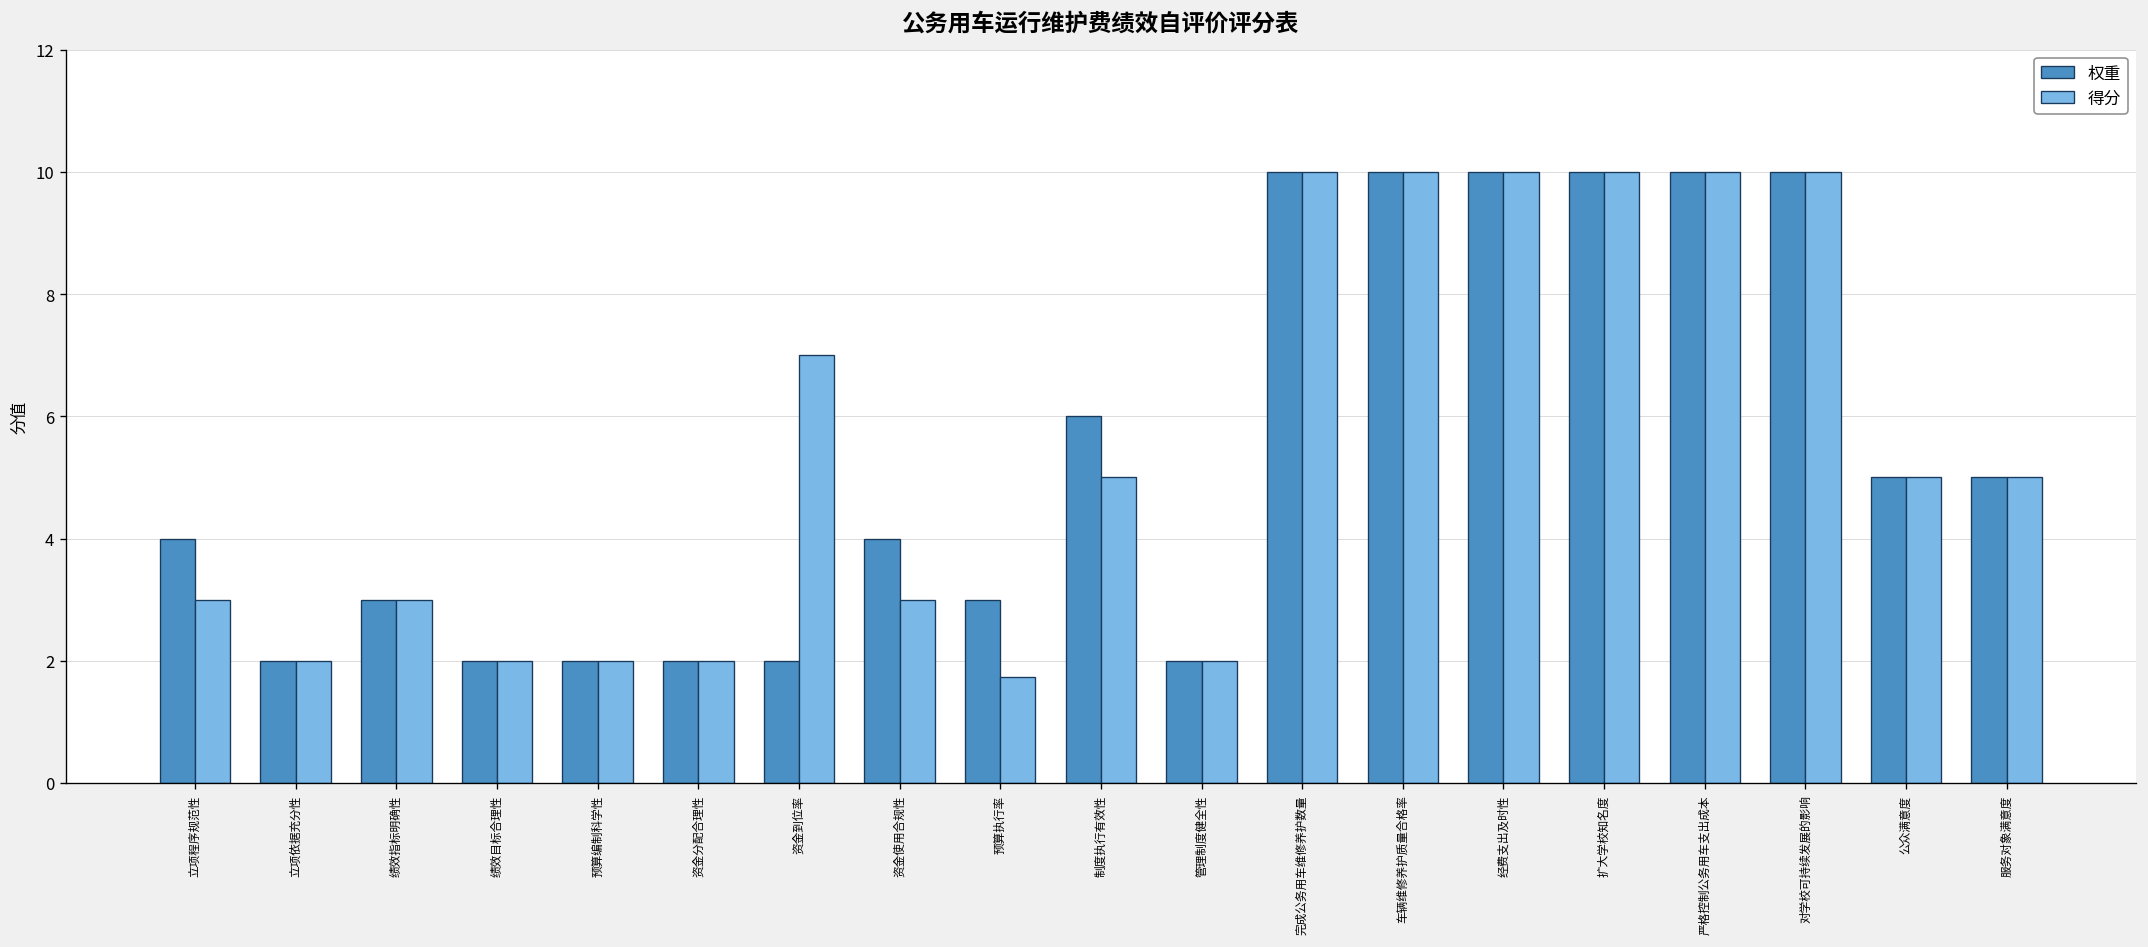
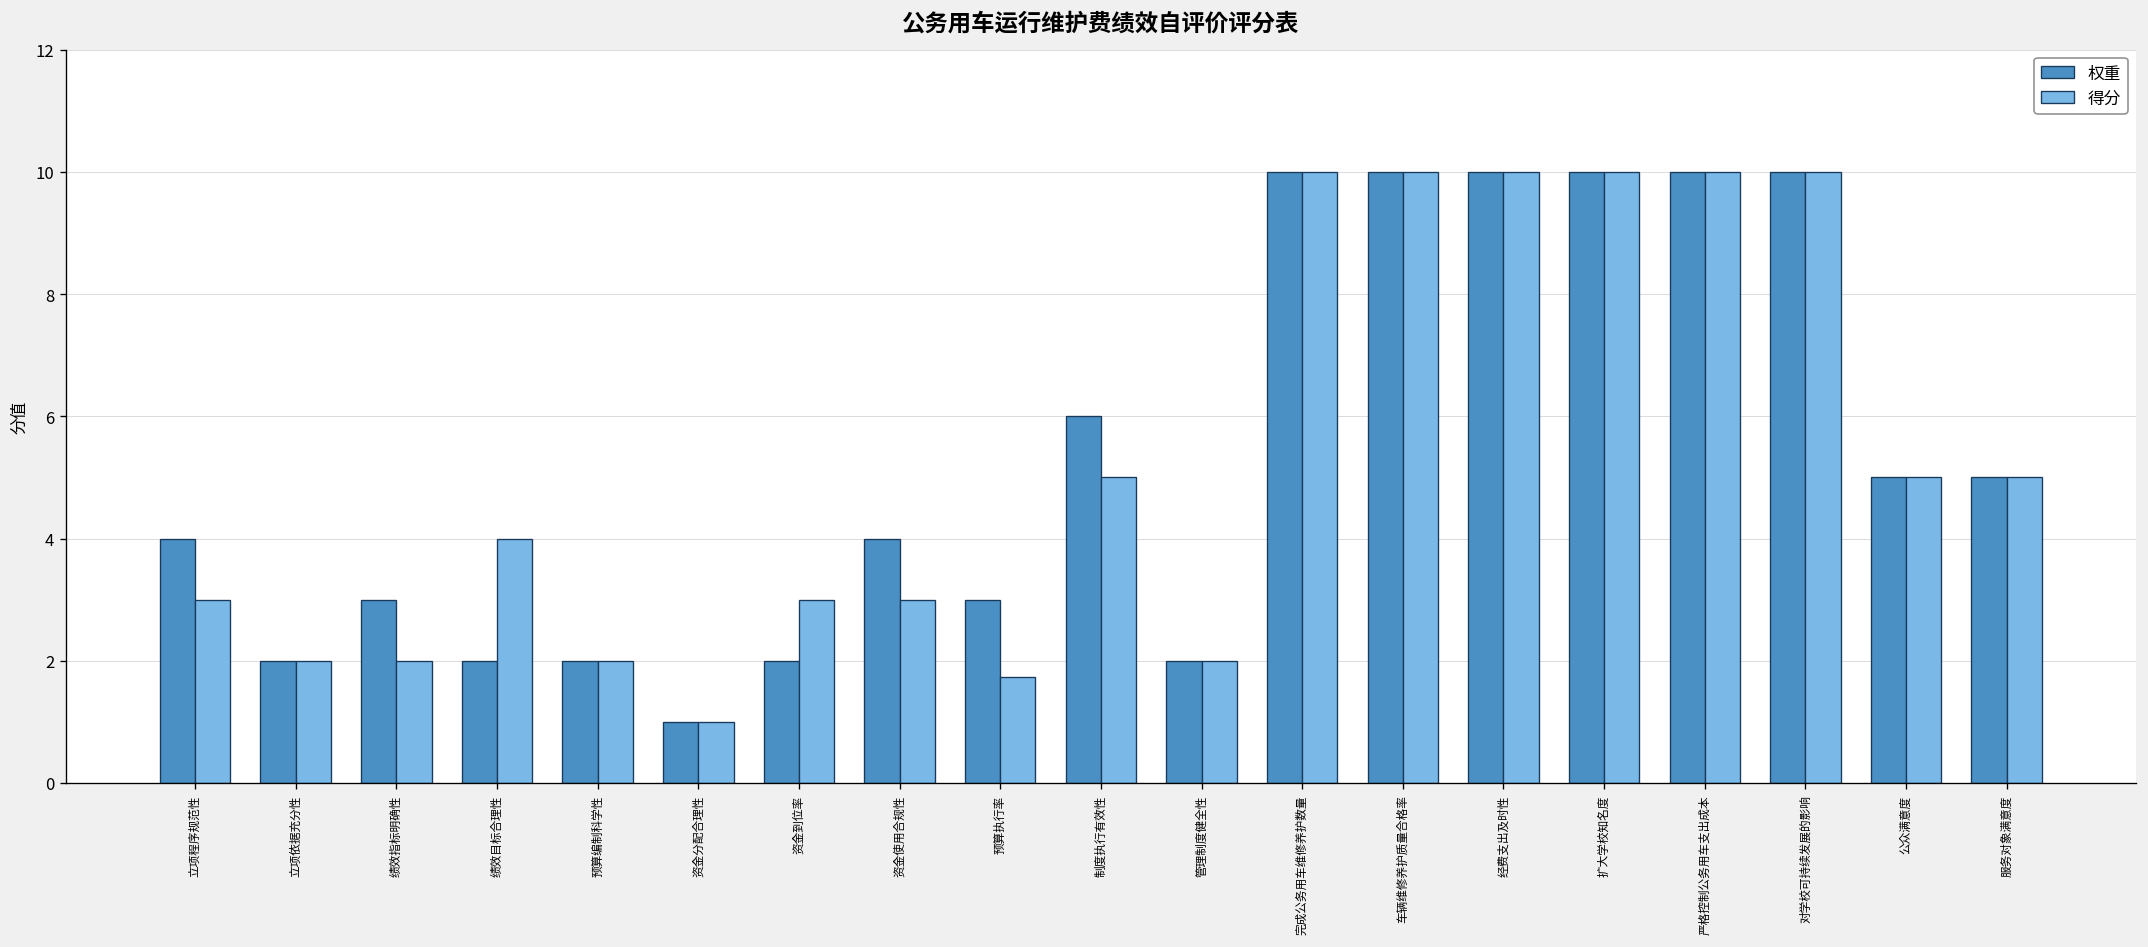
得分, 绩效指标明确性: 3 -> 2
得分, 绩效目标合理性: 2 -> 4
权重, 资金分配合理性: 2 -> 1
得分, 资金分配合理性: 2 -> 1
得分, 资金到位率: 7 -> 3
